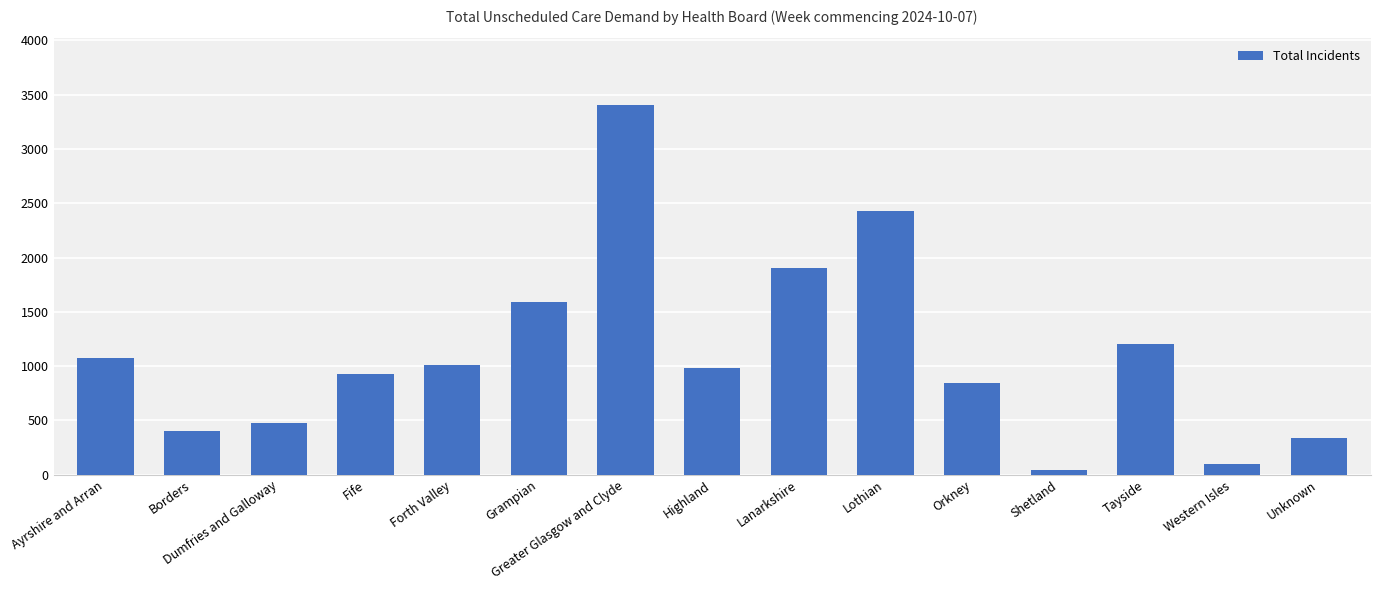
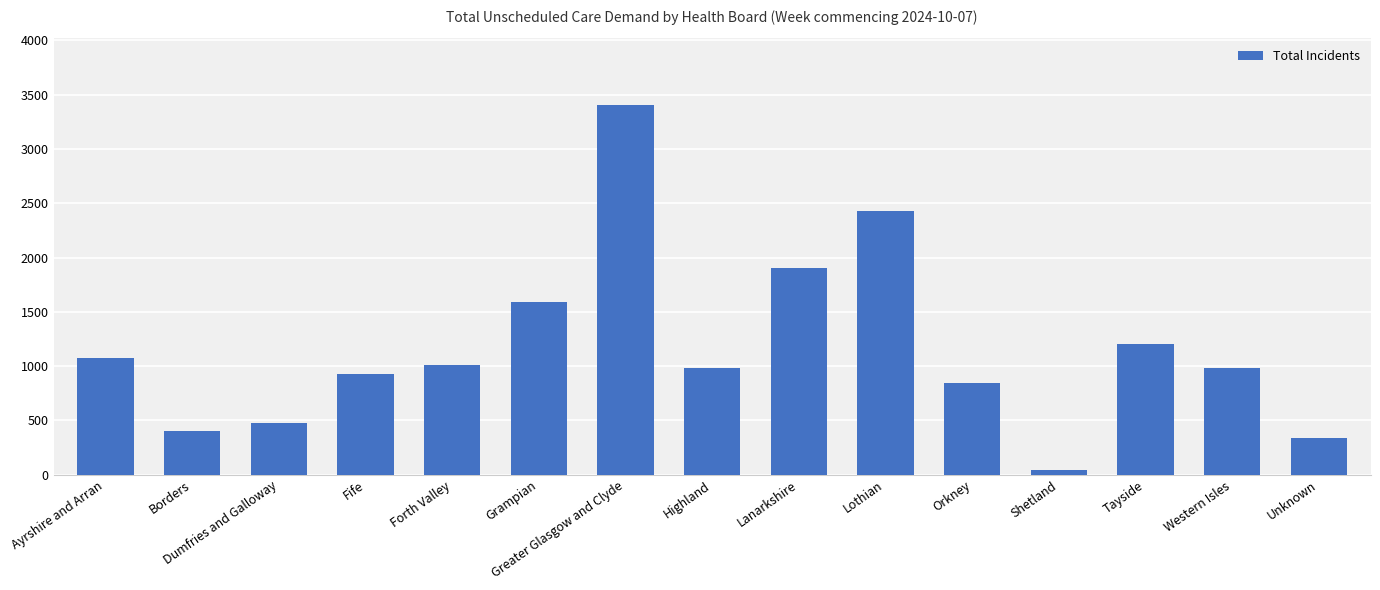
Western Isles: 100 -> 990
